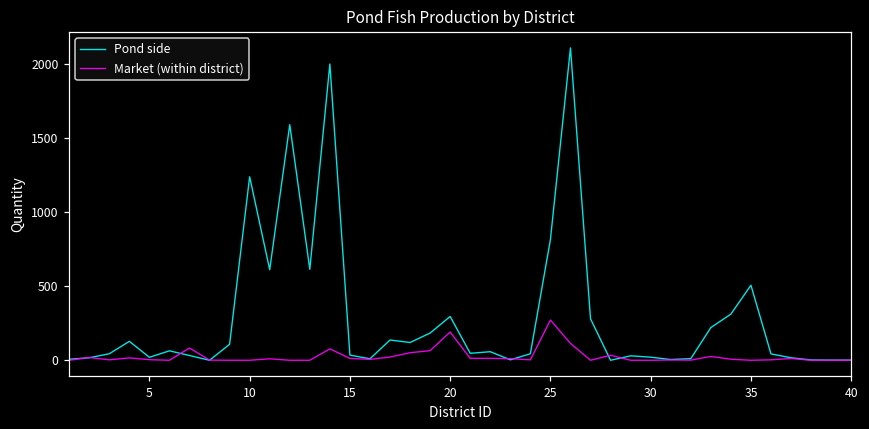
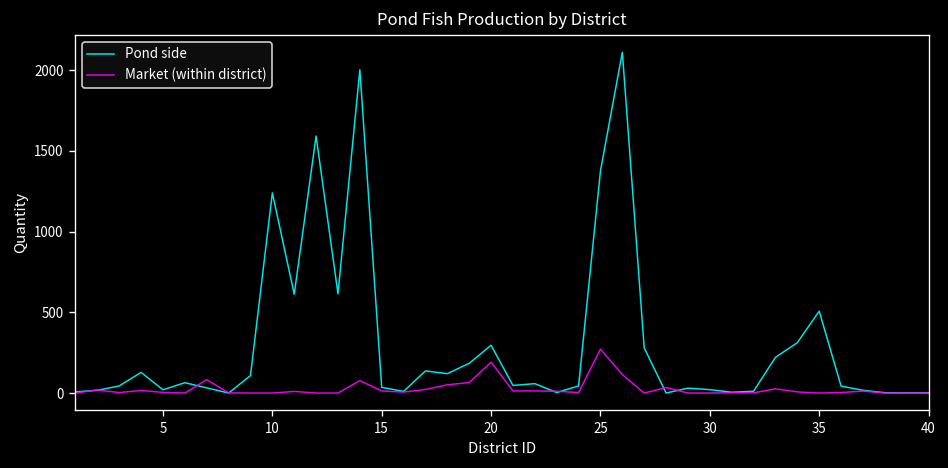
Pond side, 25: 820 -> 1380
